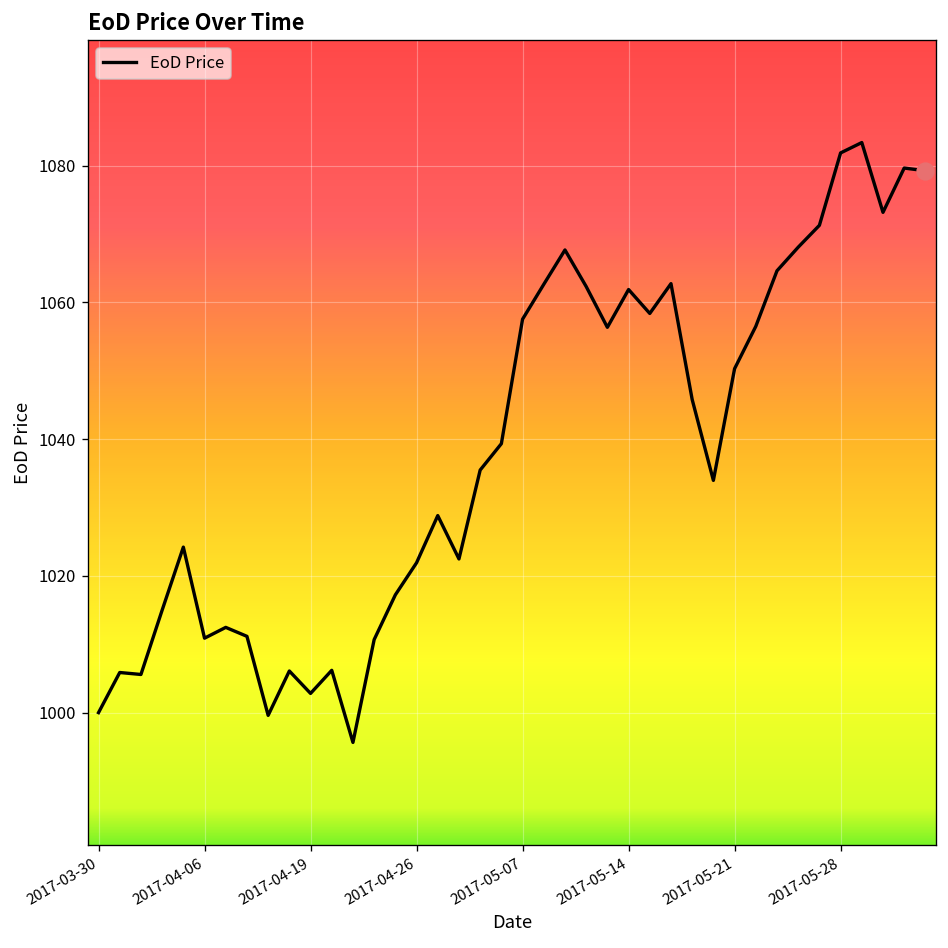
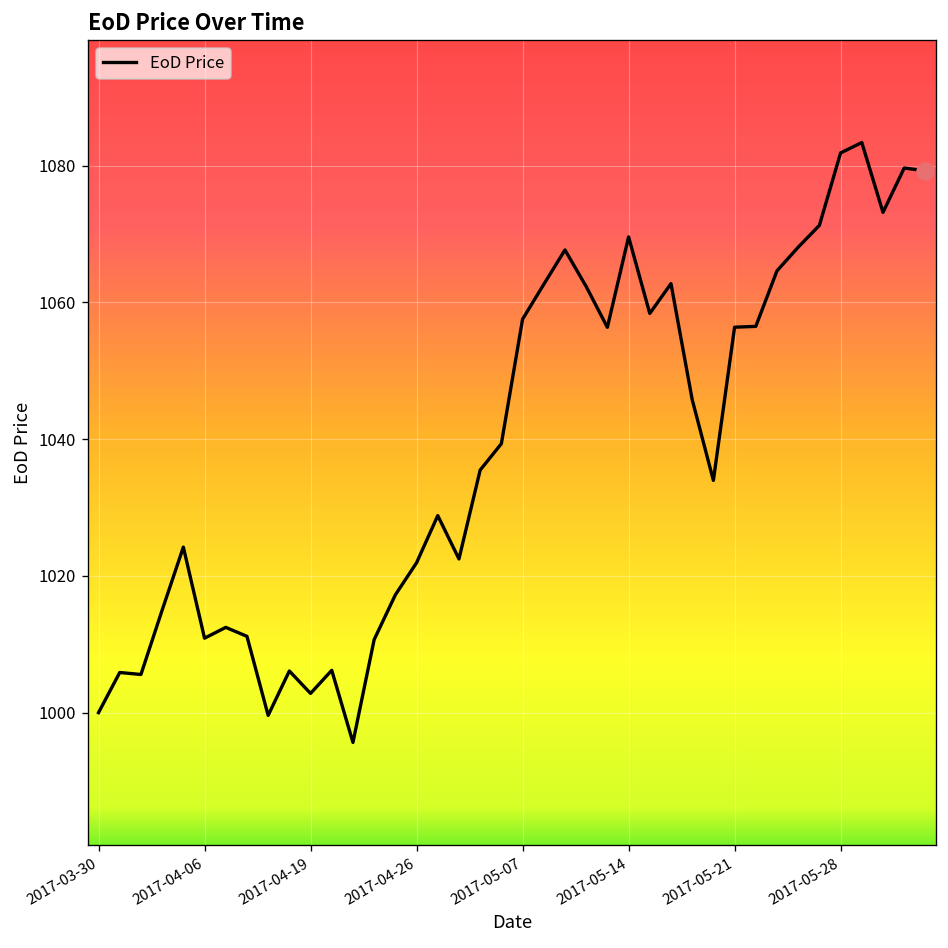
EoD Price, 2017-05-14: 1062 -> 1070
EoD Price, 2017-05-21: 1050 -> 1056
